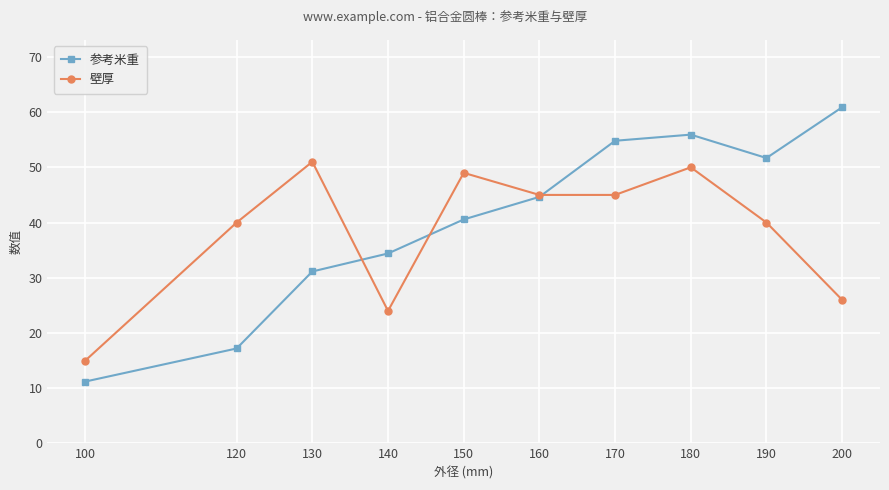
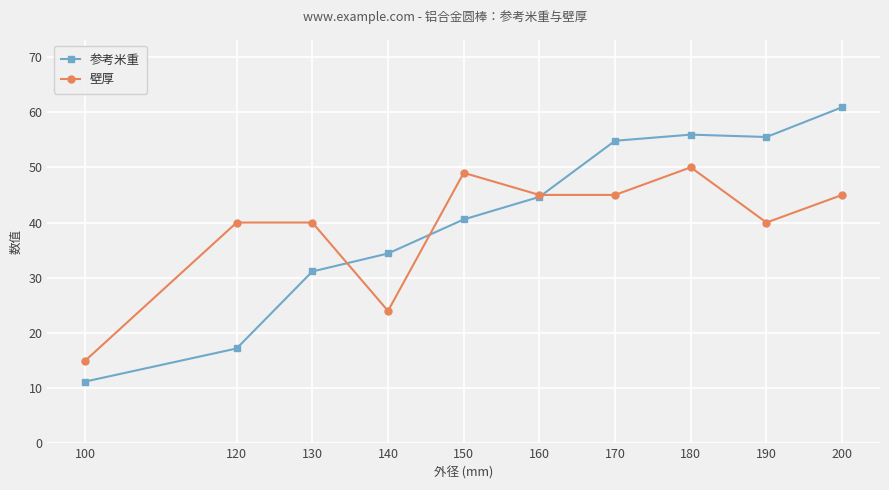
壁厚, 130: 51 -> 40
参考米重, 190: 52 -> 55
壁厚, 200: 26 -> 45
